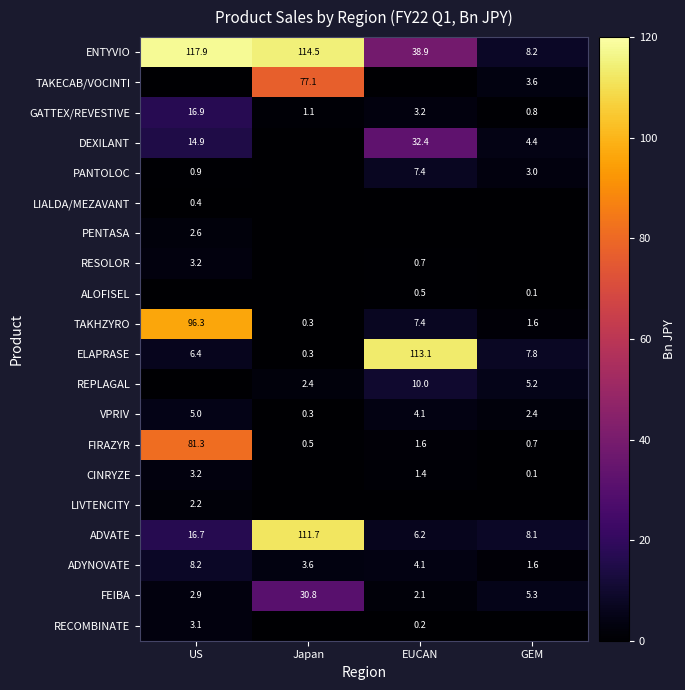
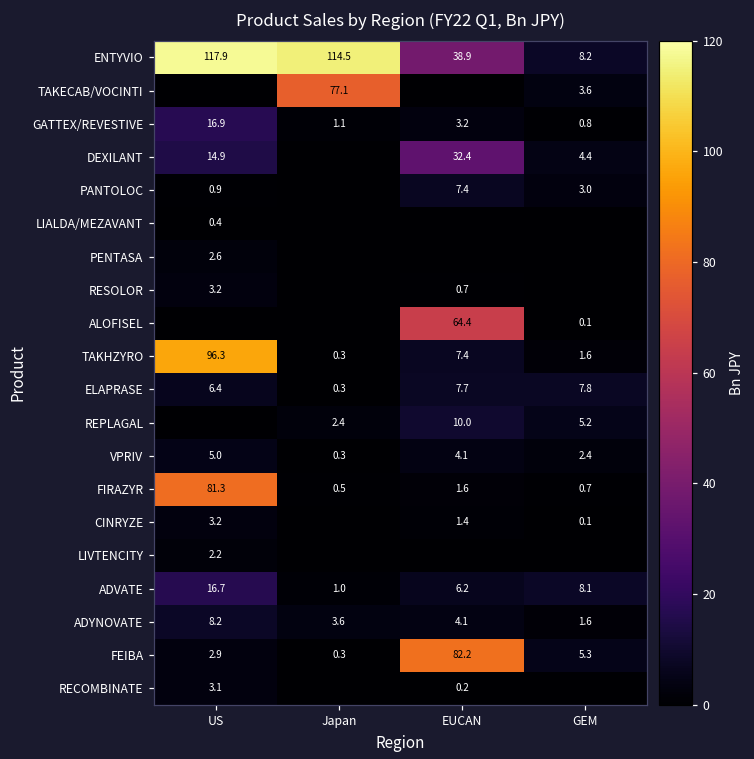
ALOFISEL, EUCAN: 0.5 -> 64.4
ELAPRASE, EUCAN: 113.1 -> 7.7
ADVATE, Japan: 111.7 -> 1.0
FEIBA, Japan: 30.8 -> 0.3
FEIBA, EUCAN: 2.1 -> 82.2
